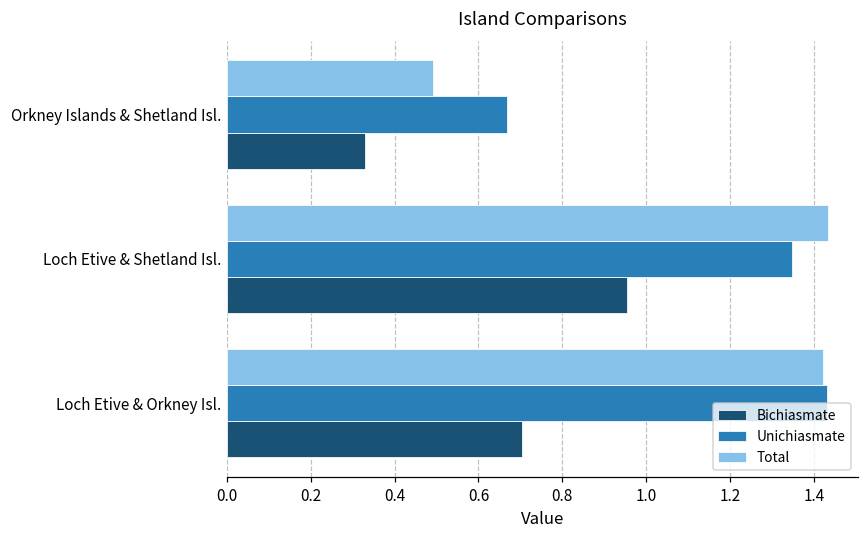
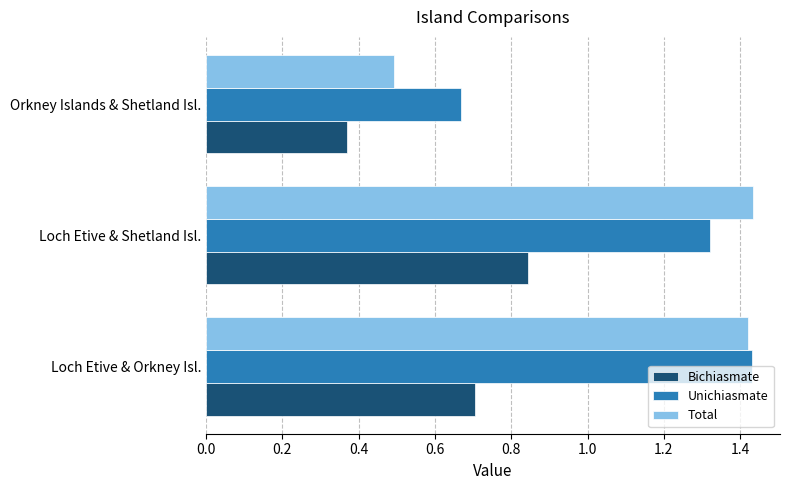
Bichiasmate, Orkney Islands & Shetland Isl.: 0.33 -> 0.37
Unichiasmate, Loch Etive & Shetland Isl.: 1.35 -> 1.32
Bichiasmate, Loch Etive & Shetland Isl.: 0.95 -> 0.85
